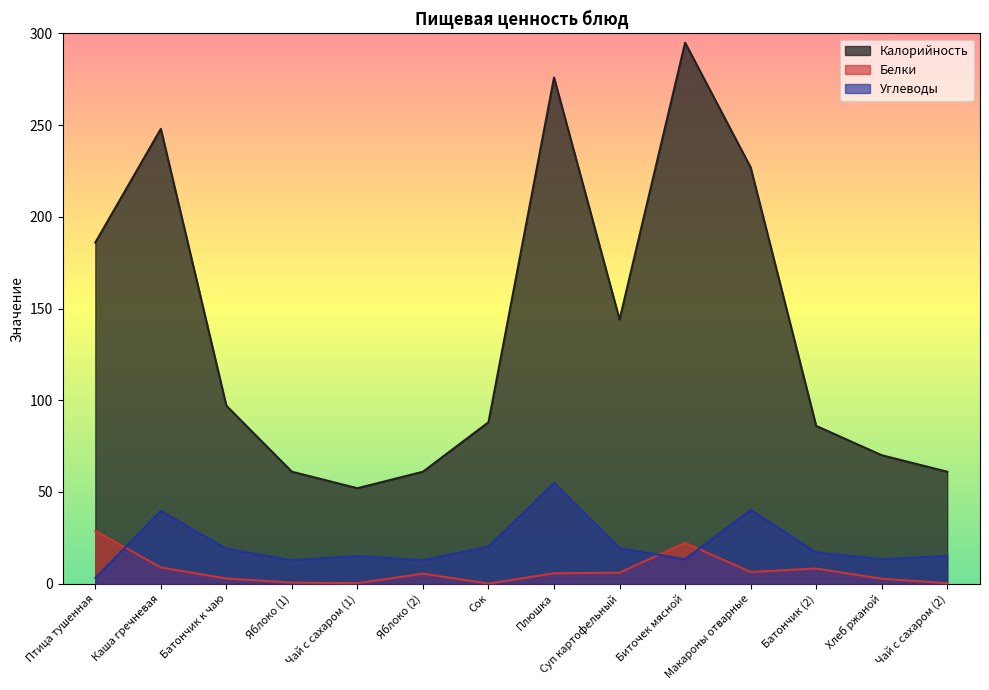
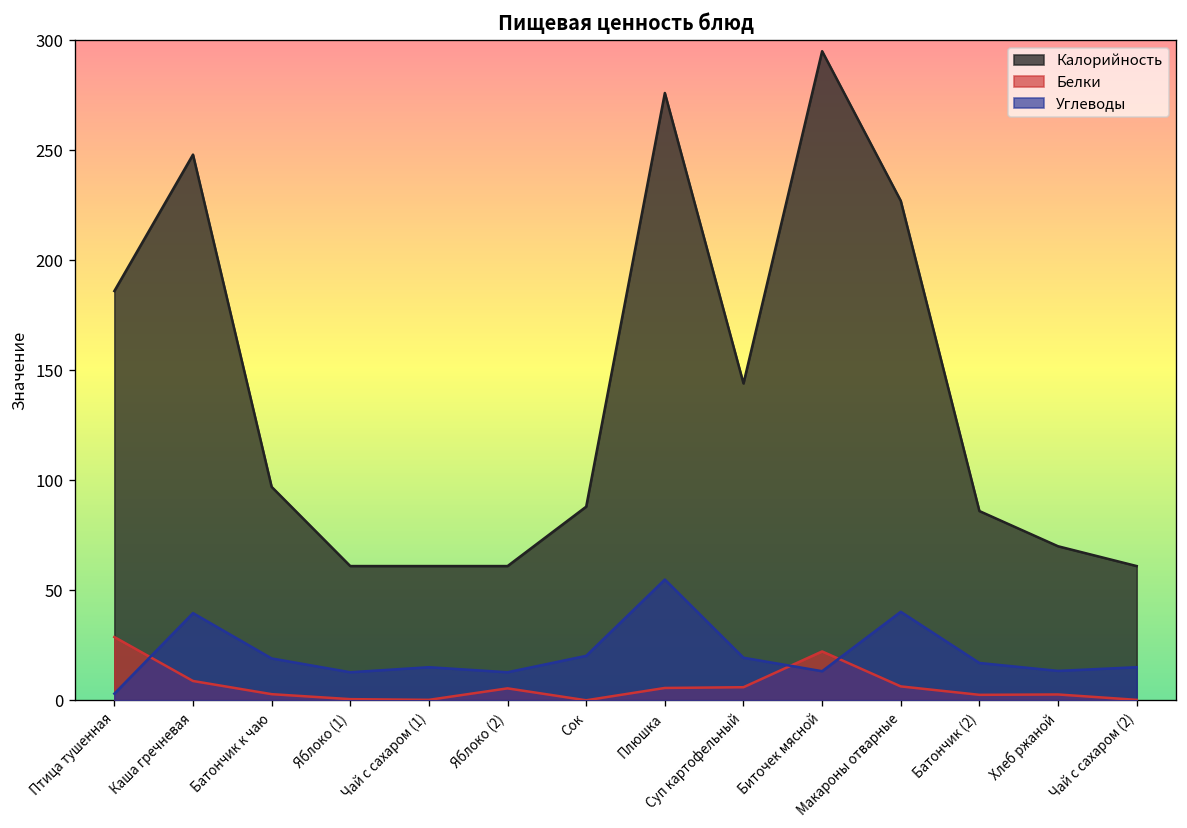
Калорийность, Чай с сахаром (1): 52 -> 61
Белки, Батончик (2): 8 -> 2
